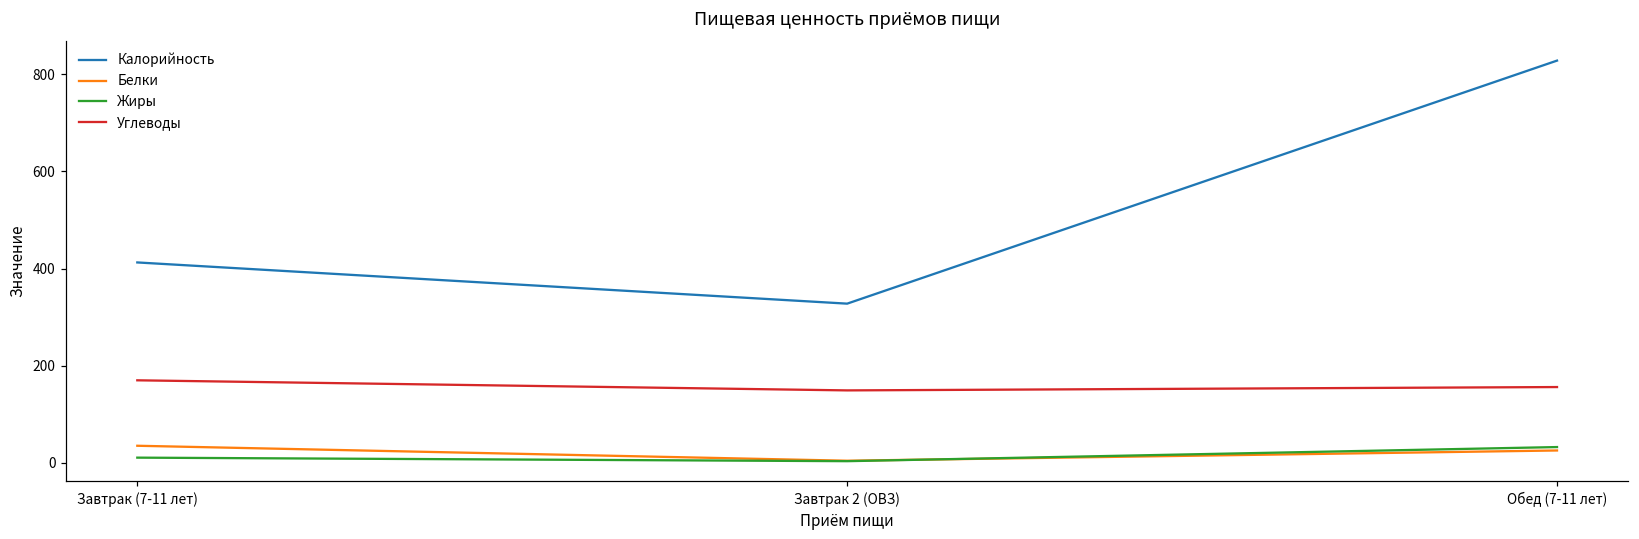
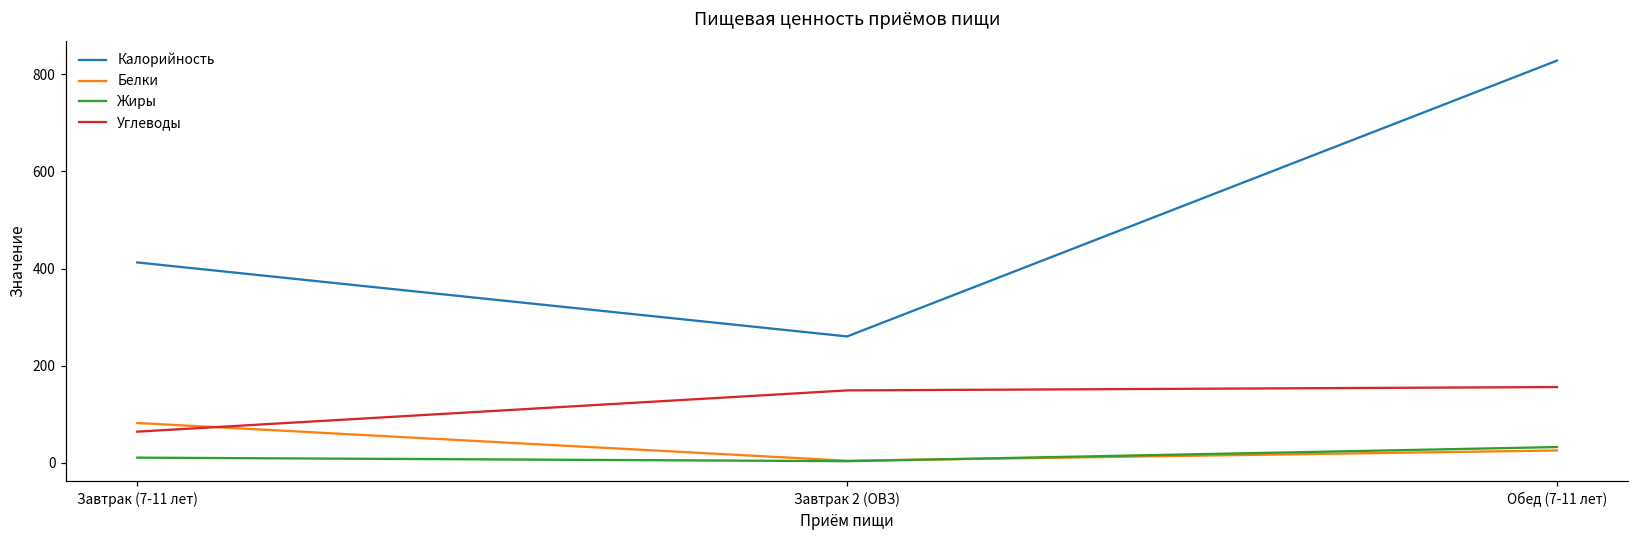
Белки, Завтрак (7-11 лет): 40 -> 80
Углеводы, Завтрак (7-11 лет): 170 -> 60
Калорийность, Завтрак 2 (ОВЗ): 330 -> 260
